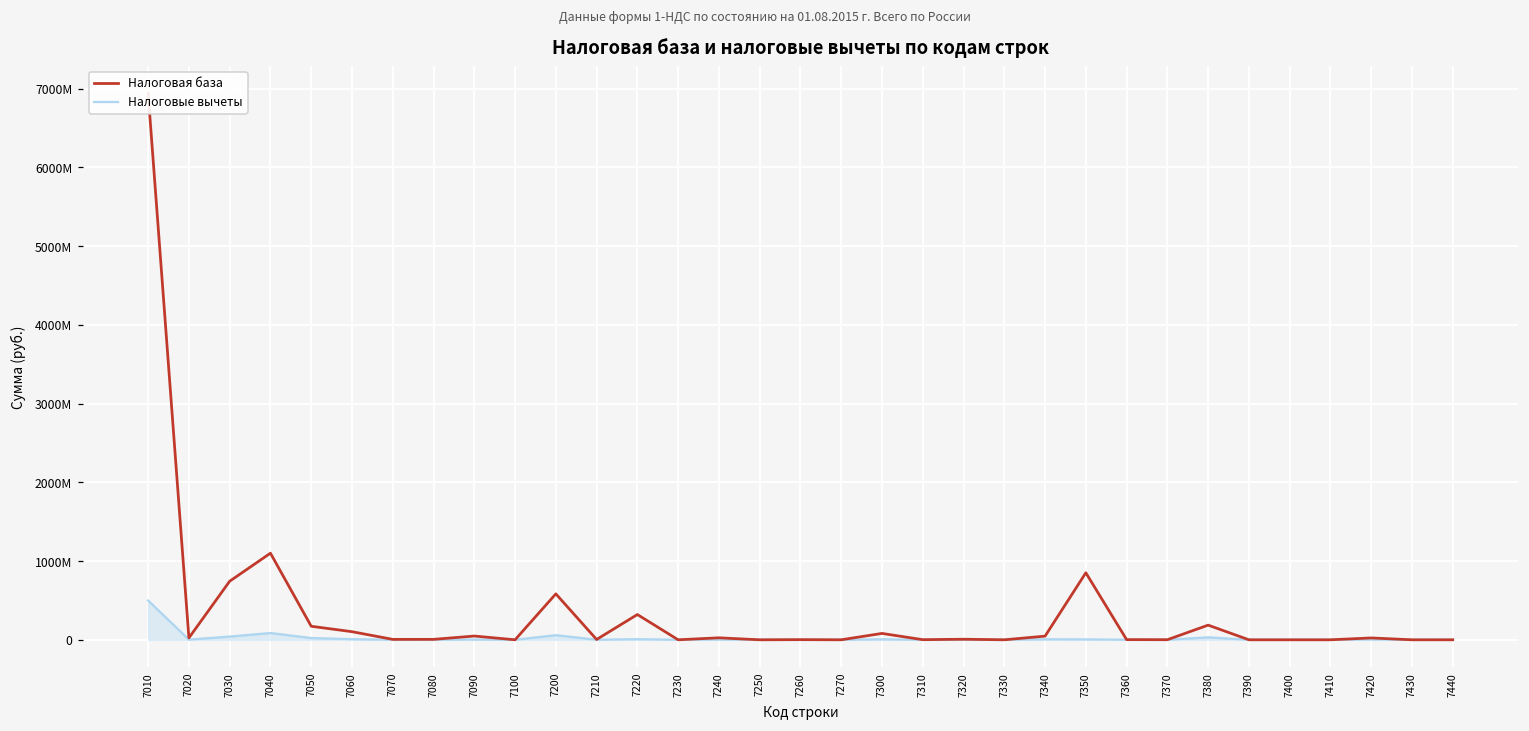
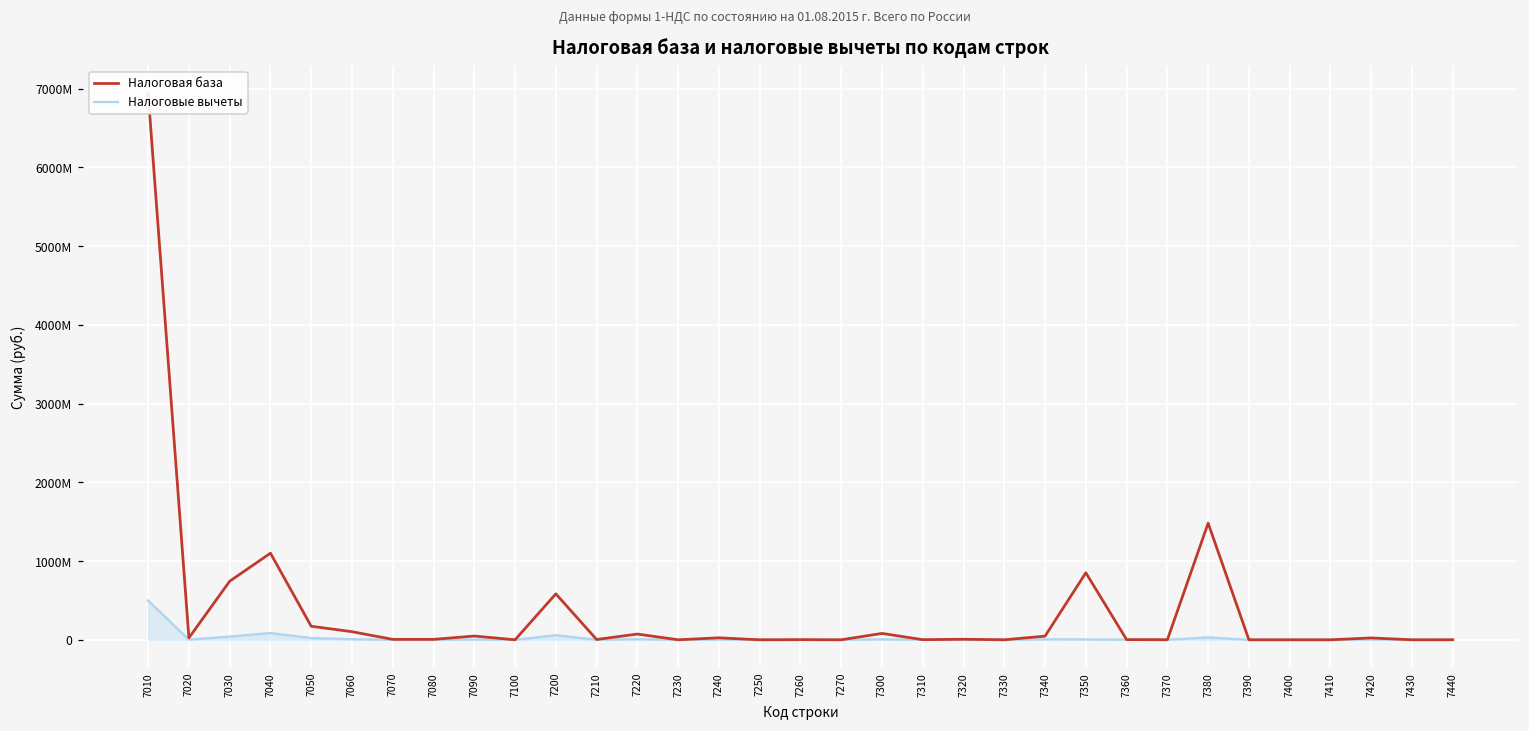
Налоговая база, 7220: 300000000 -> 100000000
Налоговая база, 7380: 200000000 -> 1500000000
